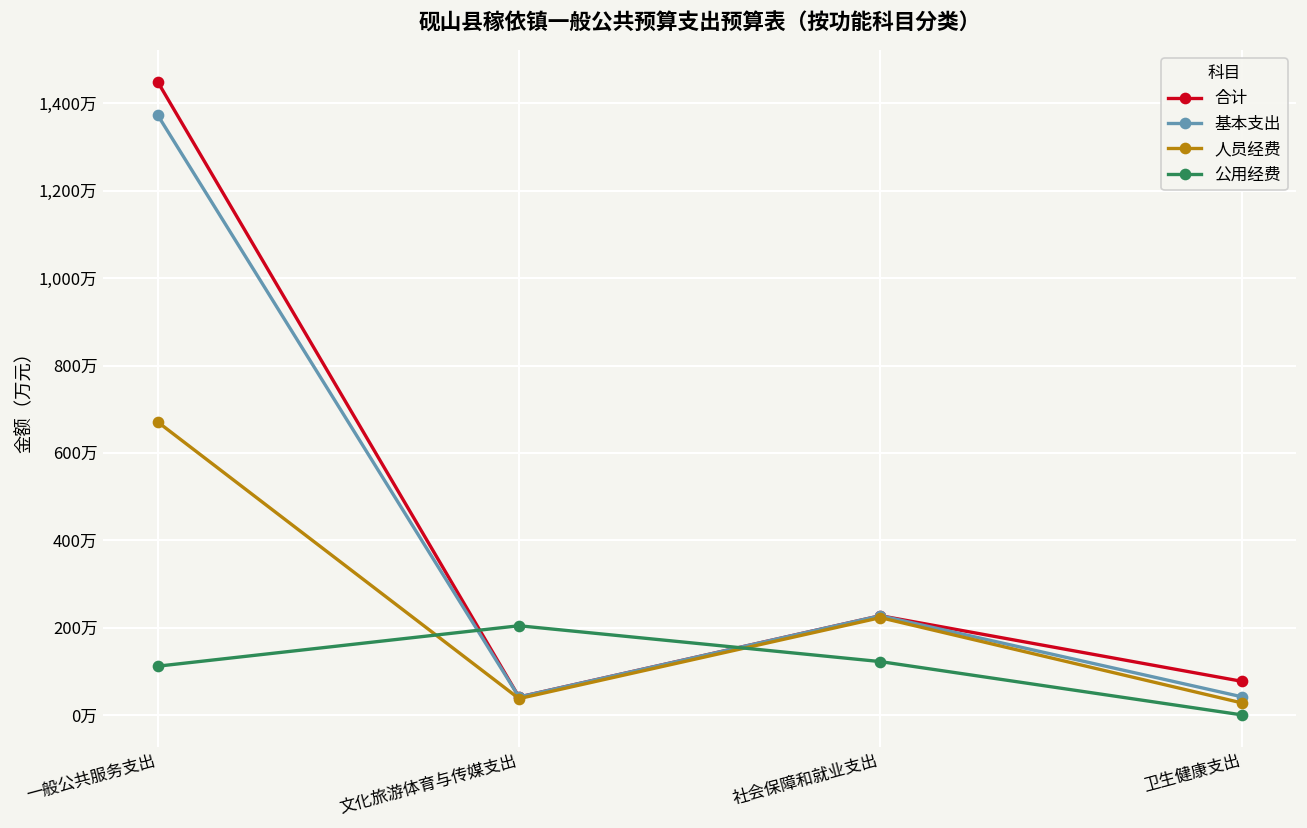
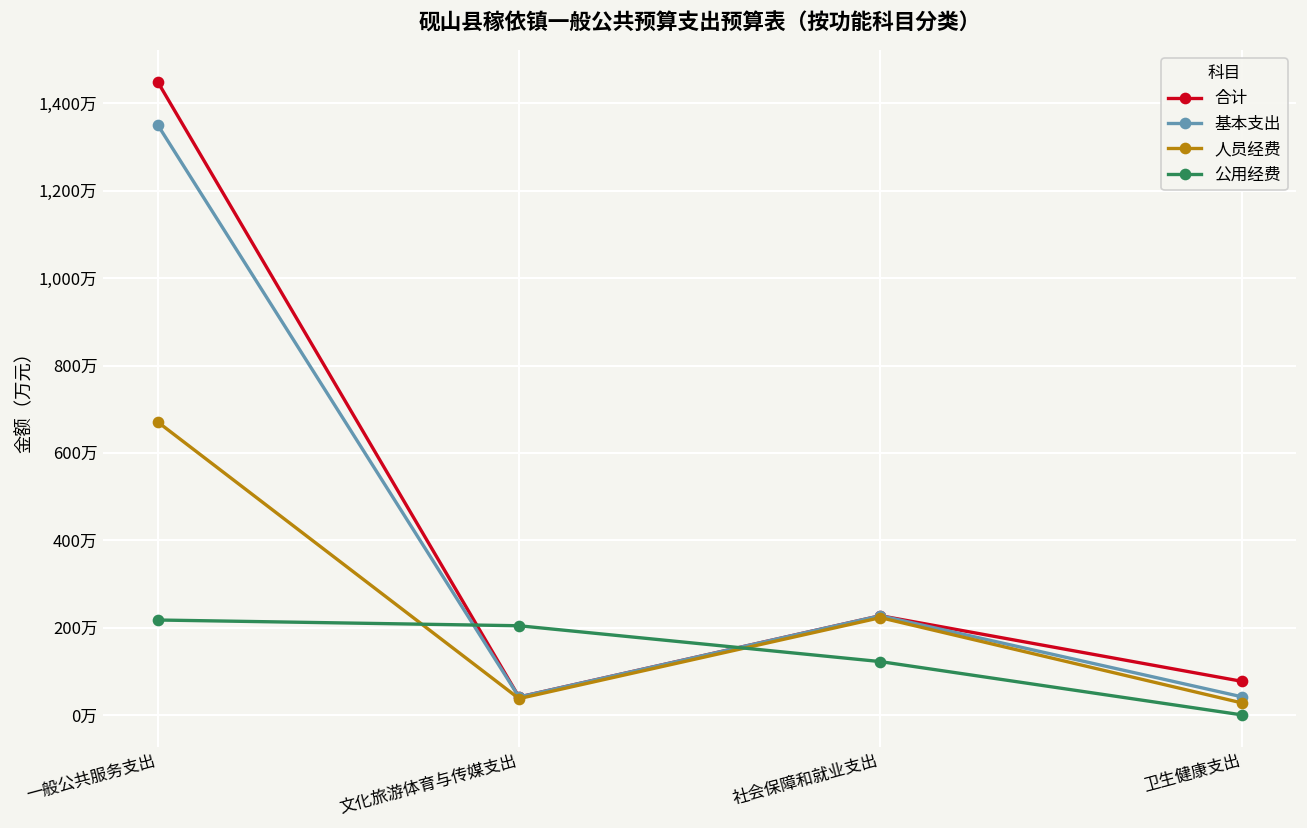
基本支出, 一般公共服务支出: 1,370万 -> 1,350万
公用经费, 一般公共服务支出: 110万 -> 220万
